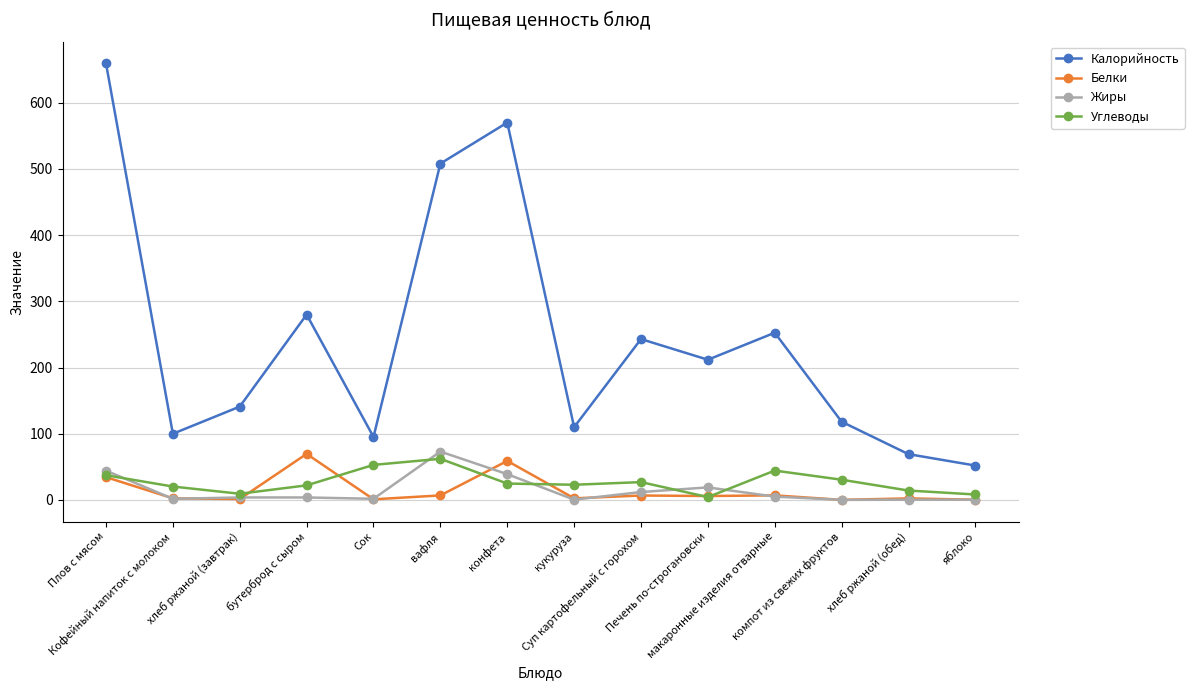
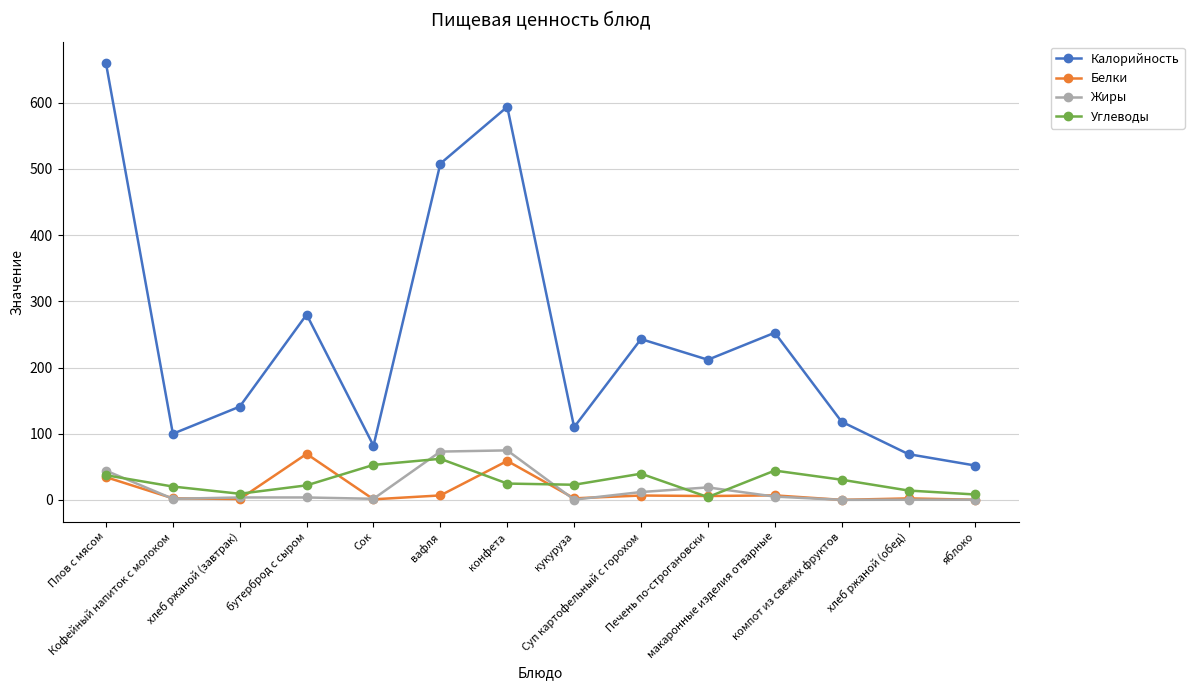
Калорийность, Сок: 100 -> 80
Калорийность, конфета: 570 -> 590
Жиры, конфета: 40 -> 70
Углеводы, Суп картофельный с горохом: 30 -> 40
